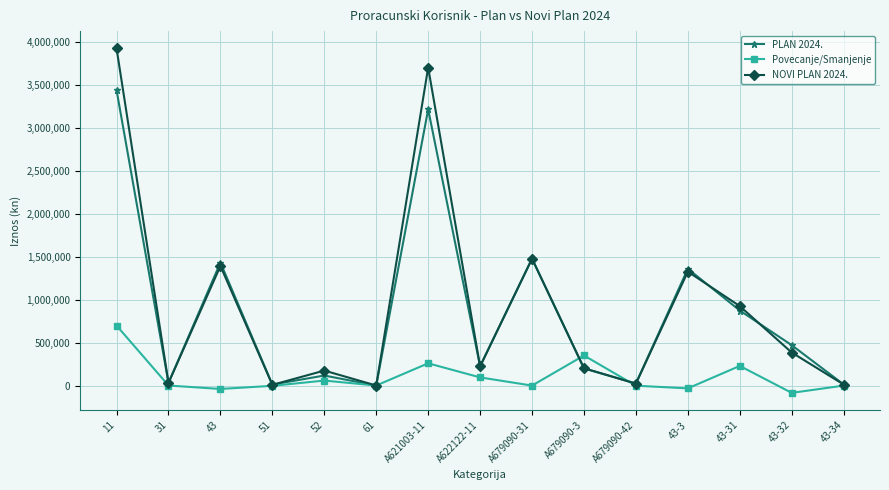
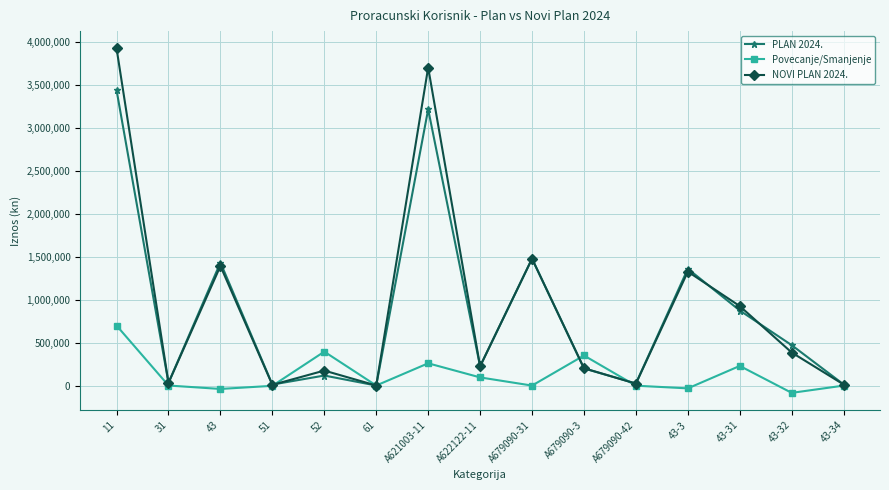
Povecanje/Smanjenje, 52: 100,000 -> 400,000
